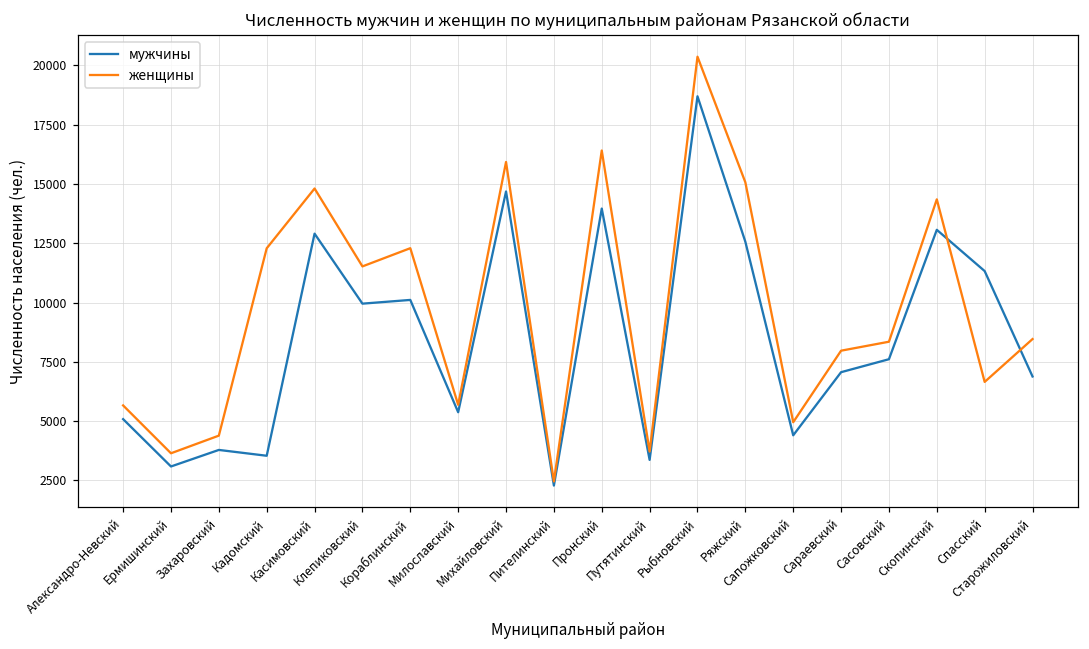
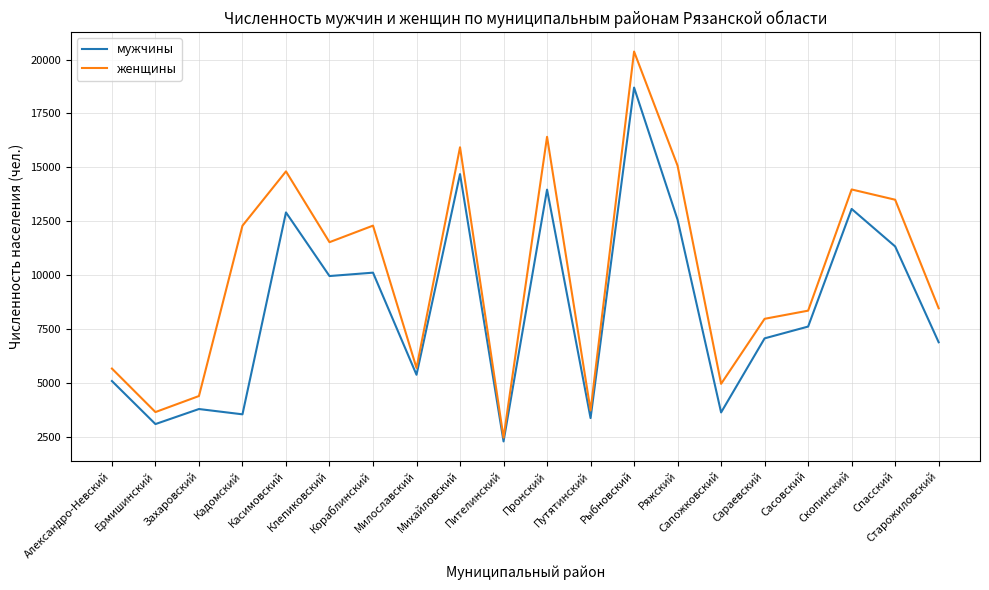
мужчины, Сапожковский: 4400 -> 3600
женщины, Скопинский: 14400 -> 14000
женщины, Спасский: 6700 -> 13500
